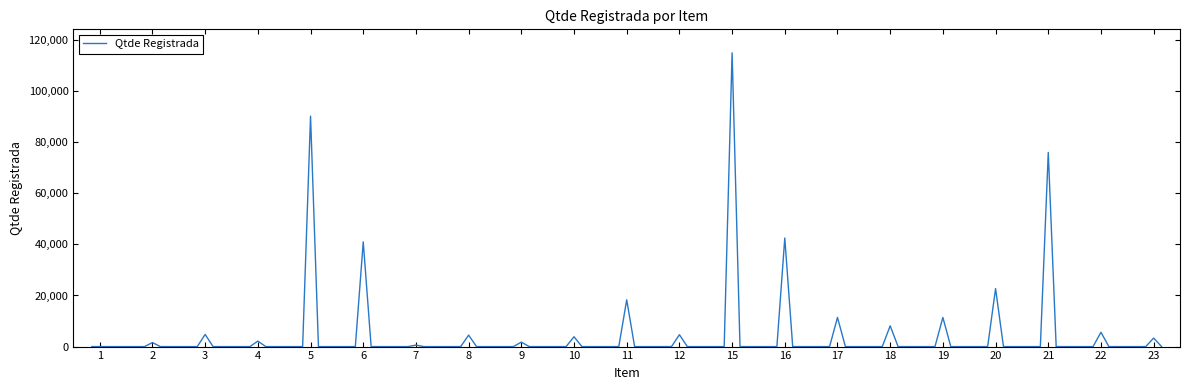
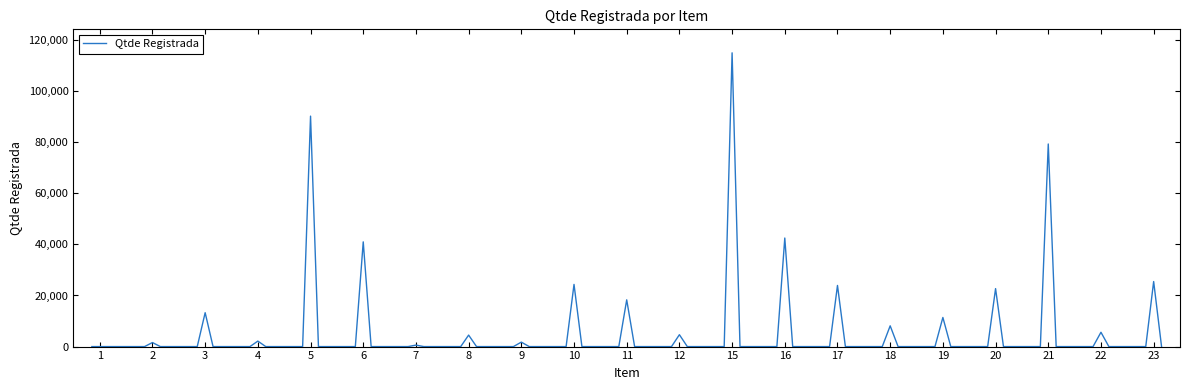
3: 5,000 -> 13,000
10: 4,000 -> 24,000
17: 11,000 -> 24,000
21: 76,000 -> 79,000
23: 3,000 -> 25,000
